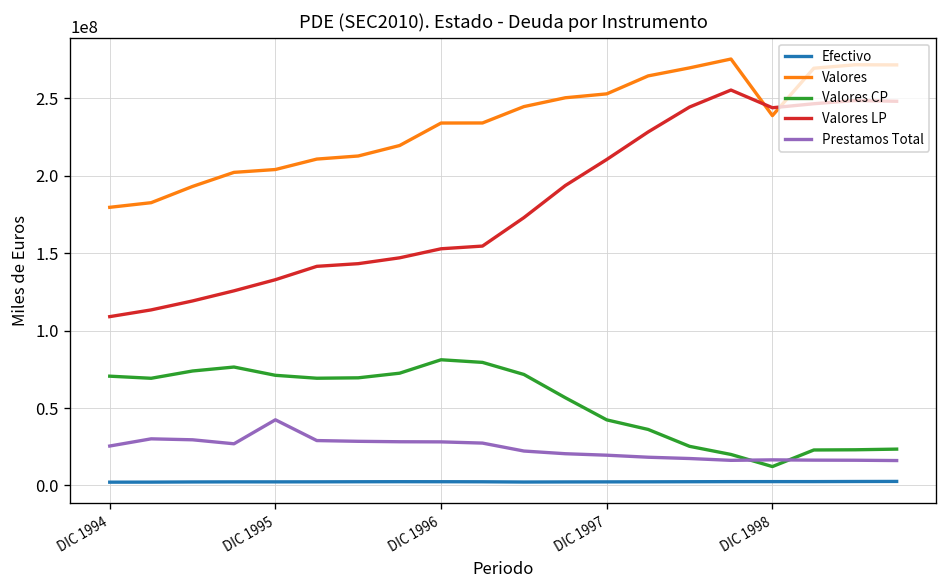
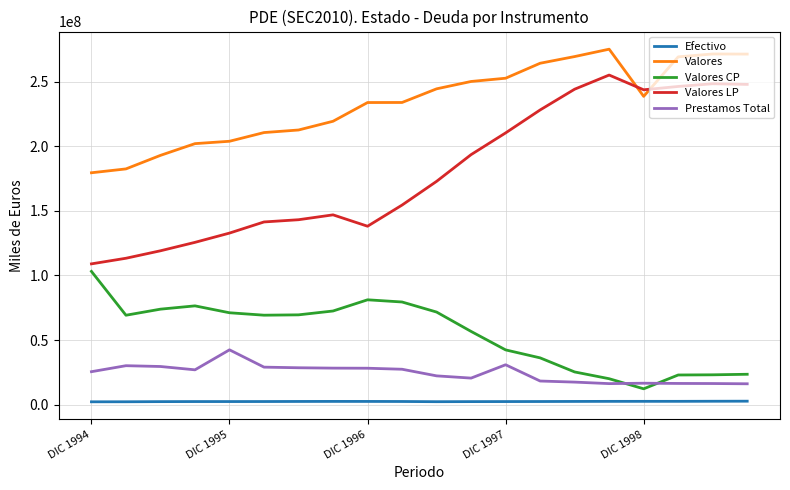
Valores CP, DIC 1994: 71000000 -> 103000000
Valores LP, DIC 1996: 153000000 -> 138000000
Prestamos Total, DIC 1997: 20000000 -> 31000000
